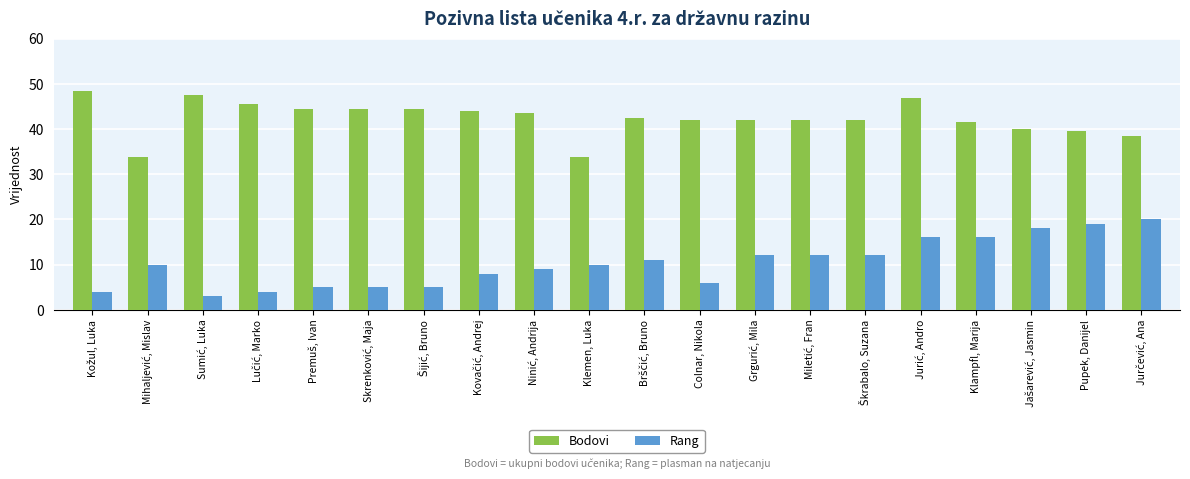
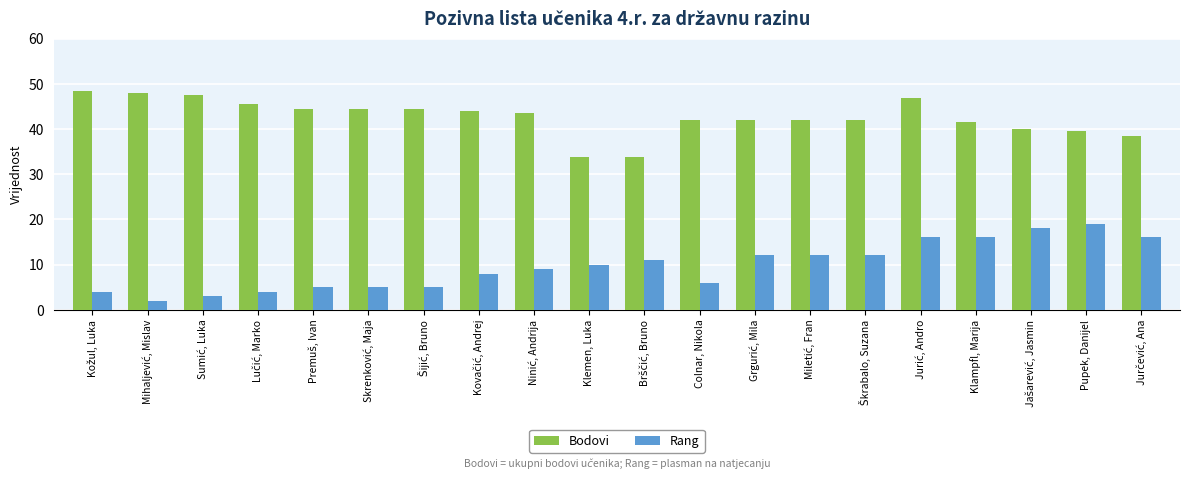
Bodovi, Mihaljević, Mislav: 34 -> 48
Rang, Mihaljević, Mislav: 10 -> 2
Bodovi, Brščić, Bruno: 43 -> 34
Rang, Jurčević, Ana: 20 -> 16
